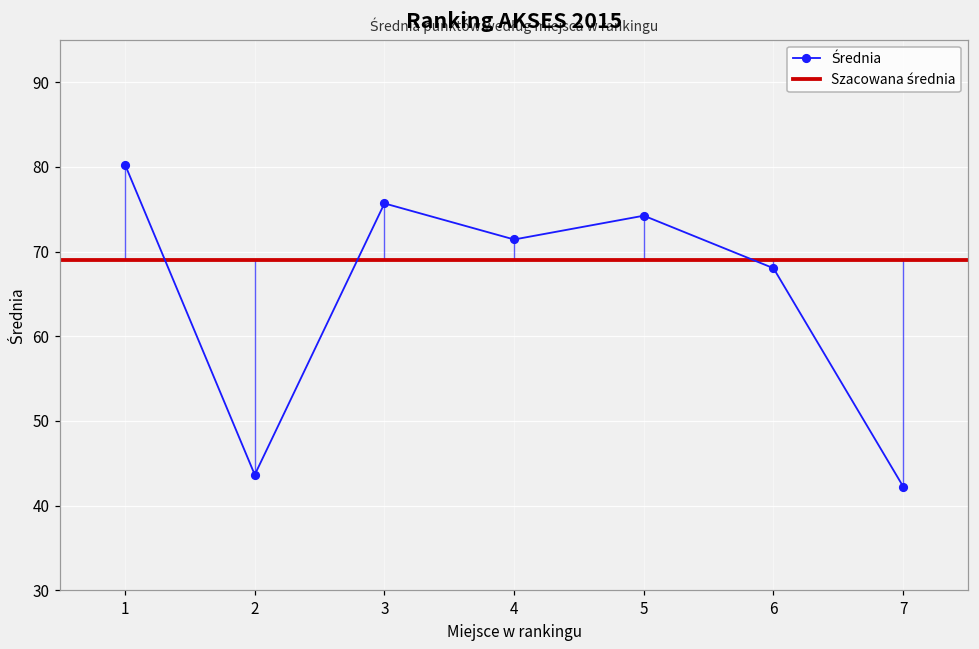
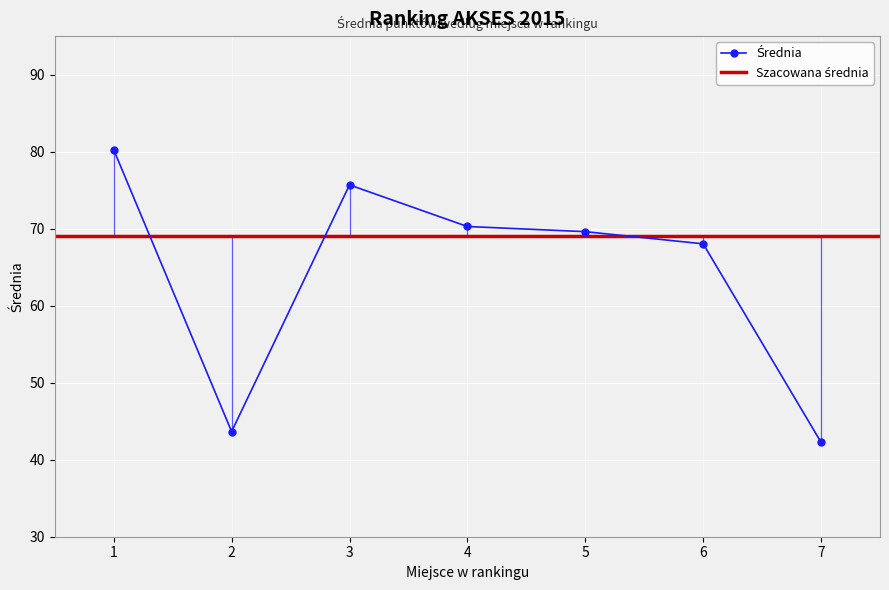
4: 71 -> 70
5: 74 -> 70
